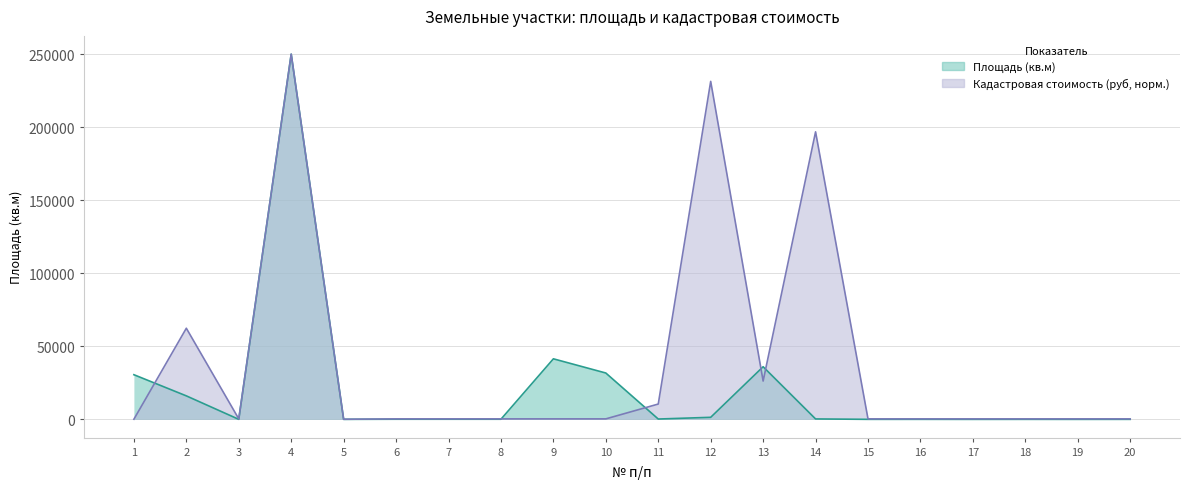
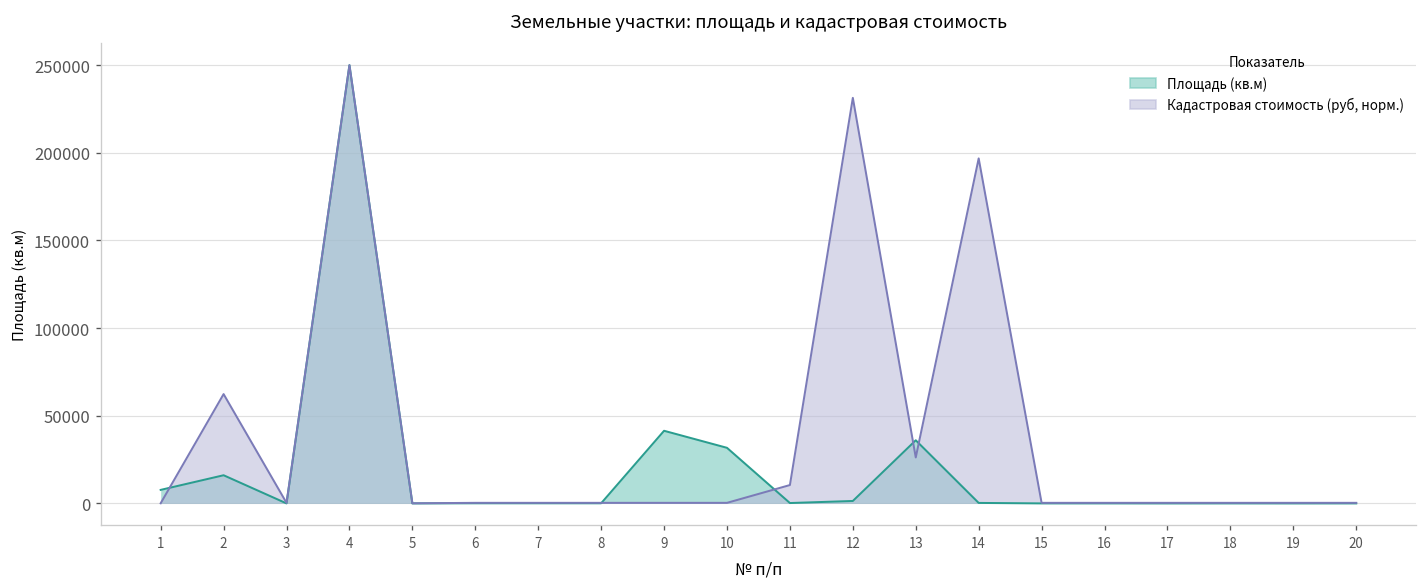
Площадь (кв.м), 1: 31000 -> 8000
